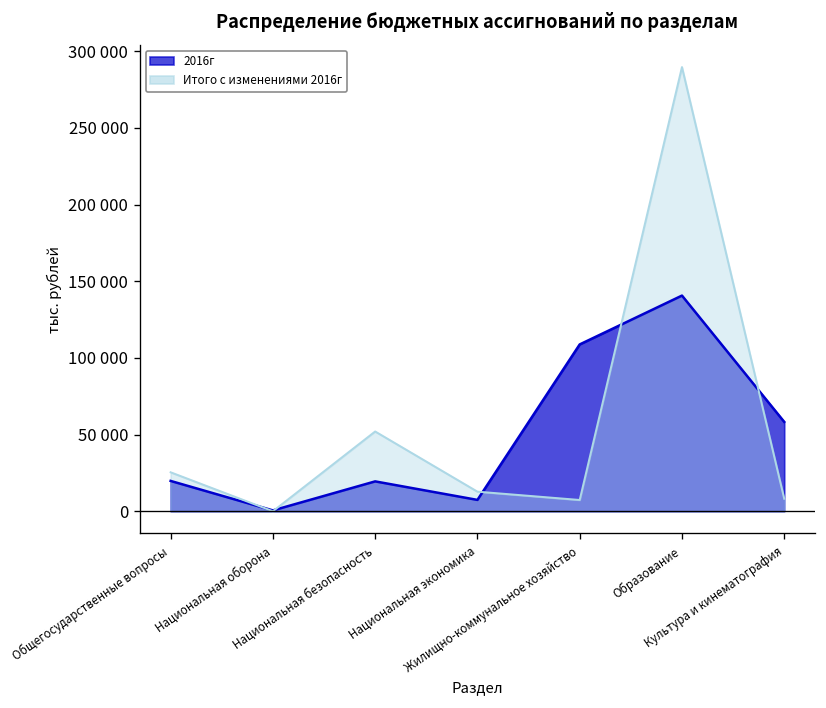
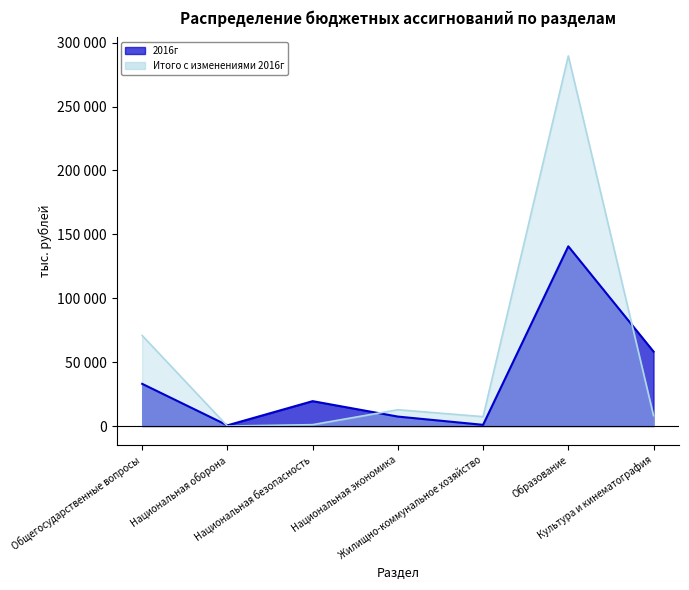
2016г, Общегосударственные вопросы: 20000 -> 33000
Итого с изменениями 2016г, Общегосударственные вопросы: 25000 -> 71000
Итого с изменениями 2016г, Национальная безопасность: 52000 -> 1000
2016г, Жилищно-коммунальное хозяйство: 109000 -> 1000
